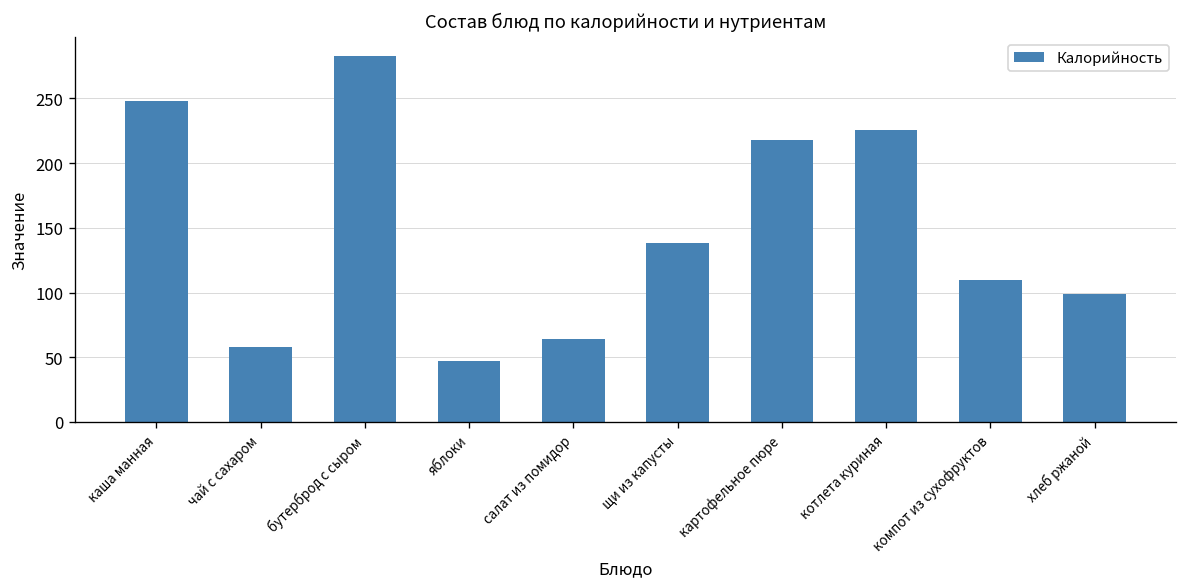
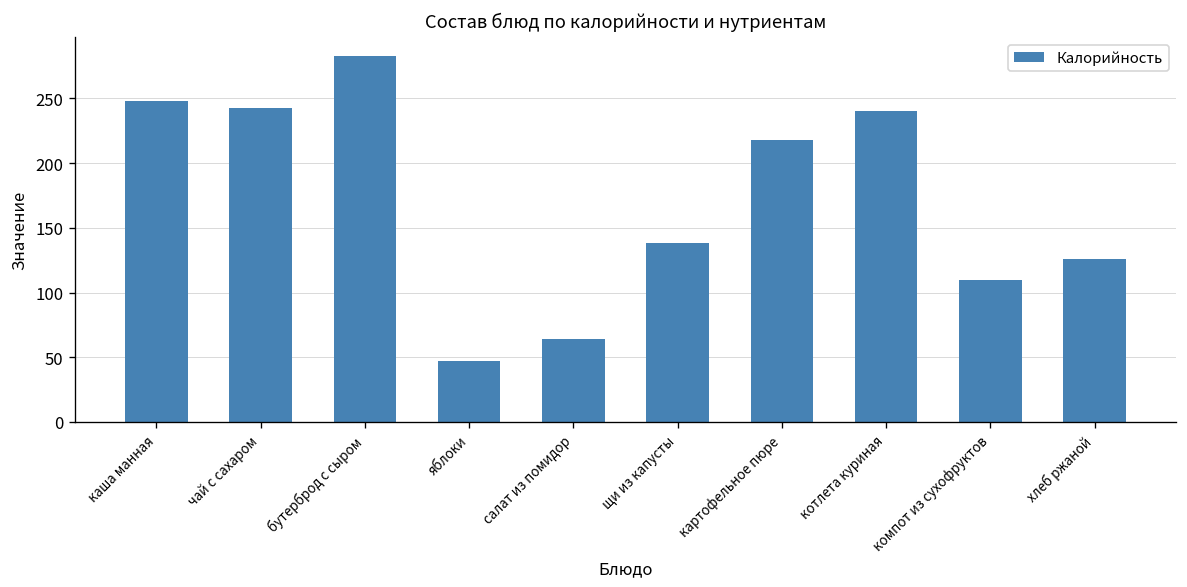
чай с сахаром: 58 -> 243
котлета куриная: 226 -> 240
хлеб ржаной: 99 -> 126
